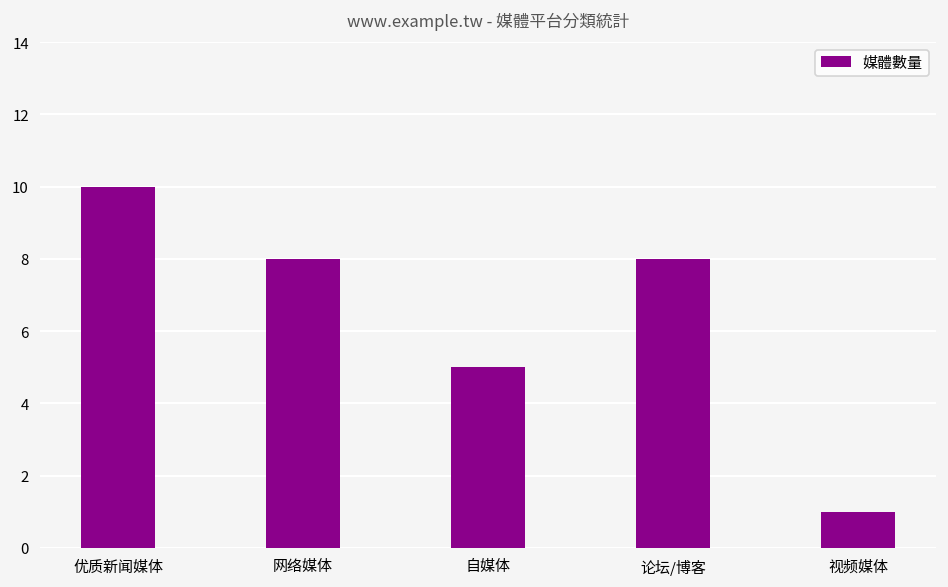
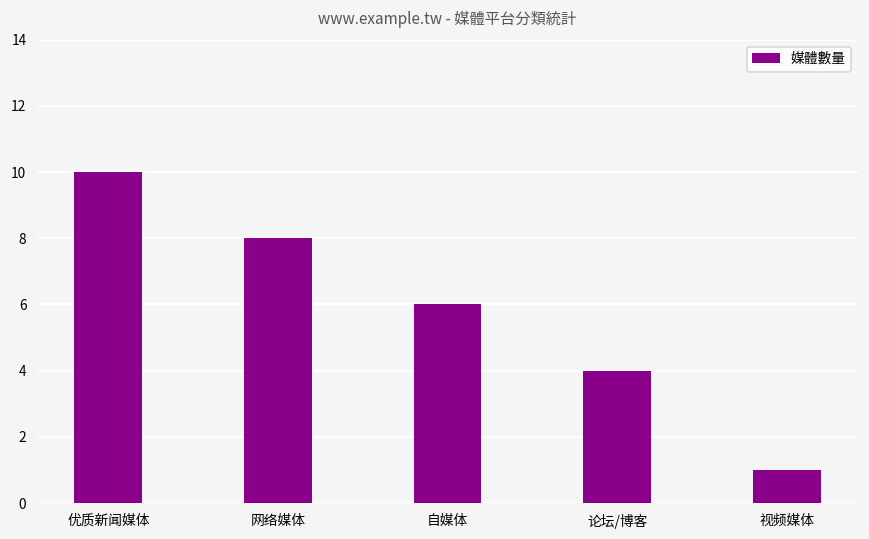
自媒体: 5 -> 6
论坛/博客: 8 -> 4
